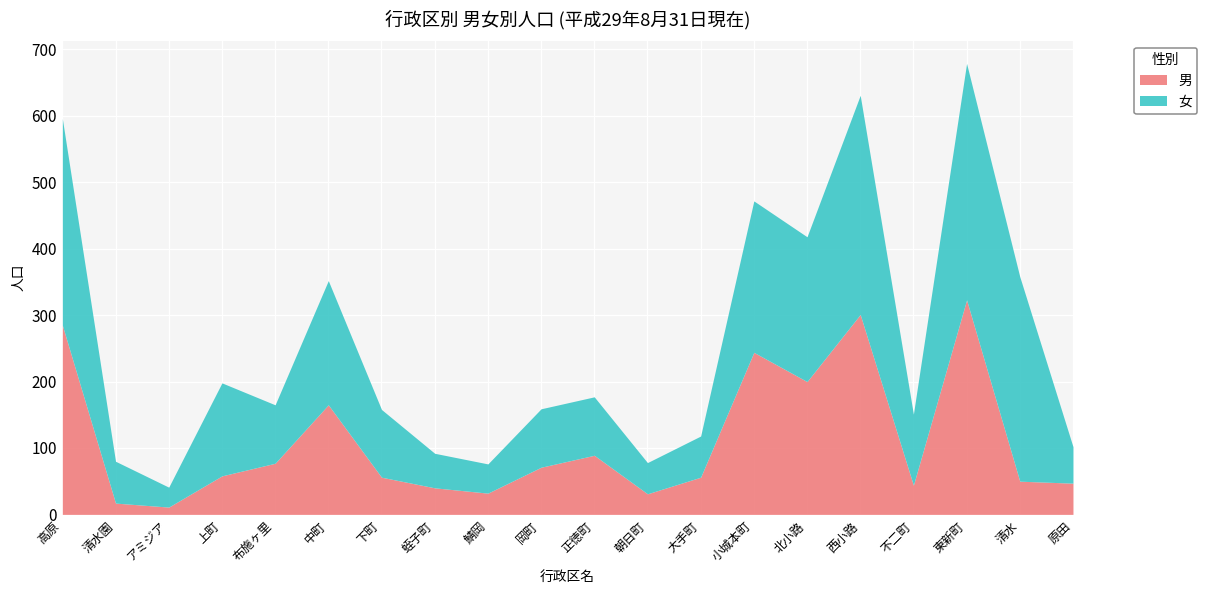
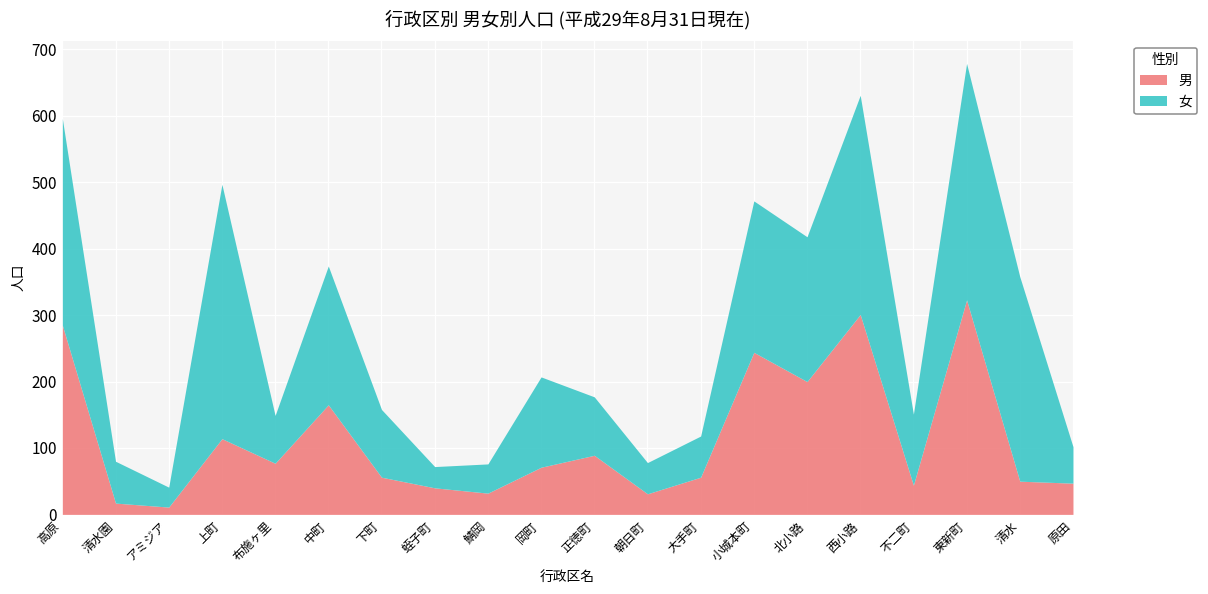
男, 上町: 60 -> 110
女, 上町: 140 -> 380
女, 布施ヶ里: 90 -> 70
女, 中町: 190 -> 210
女, 蛭子町: 50 -> 30
女, 岡町: 90 -> 140
